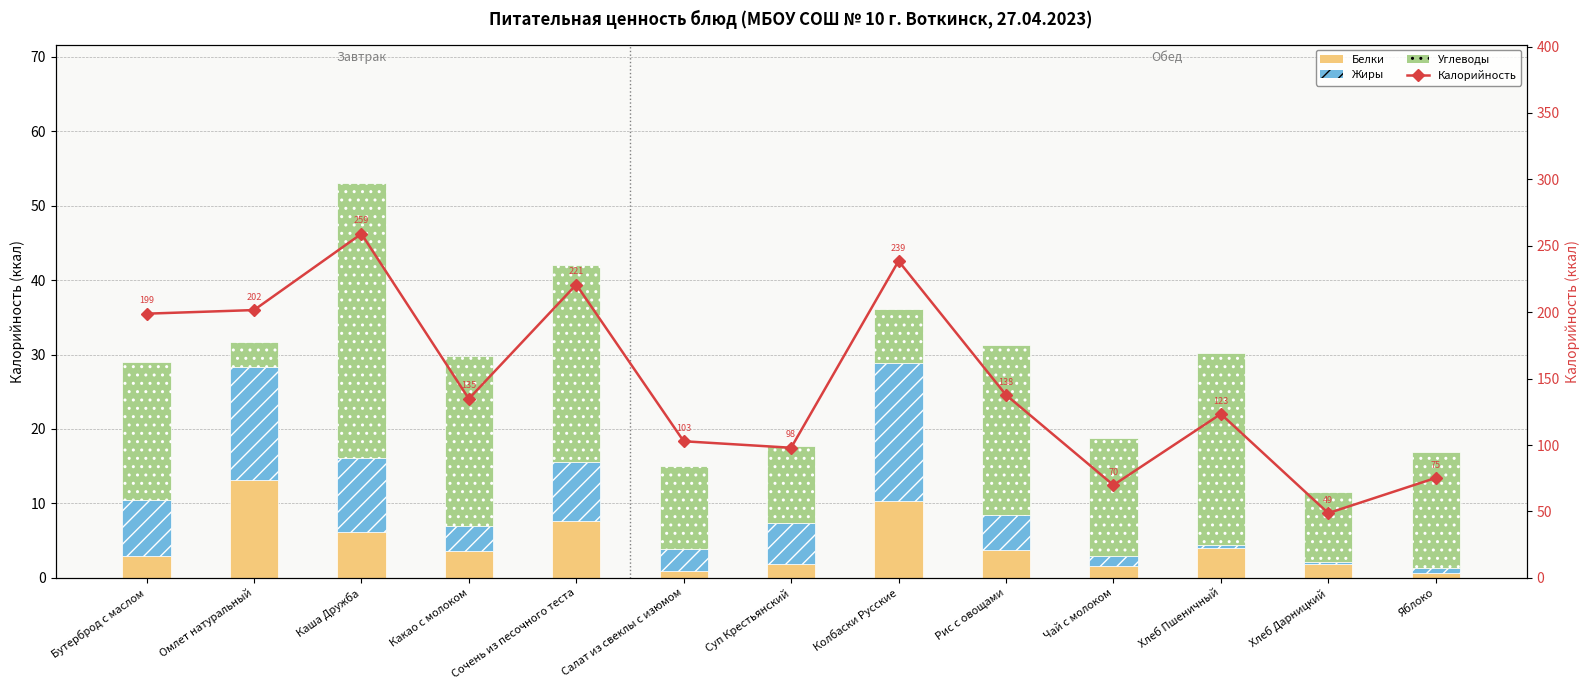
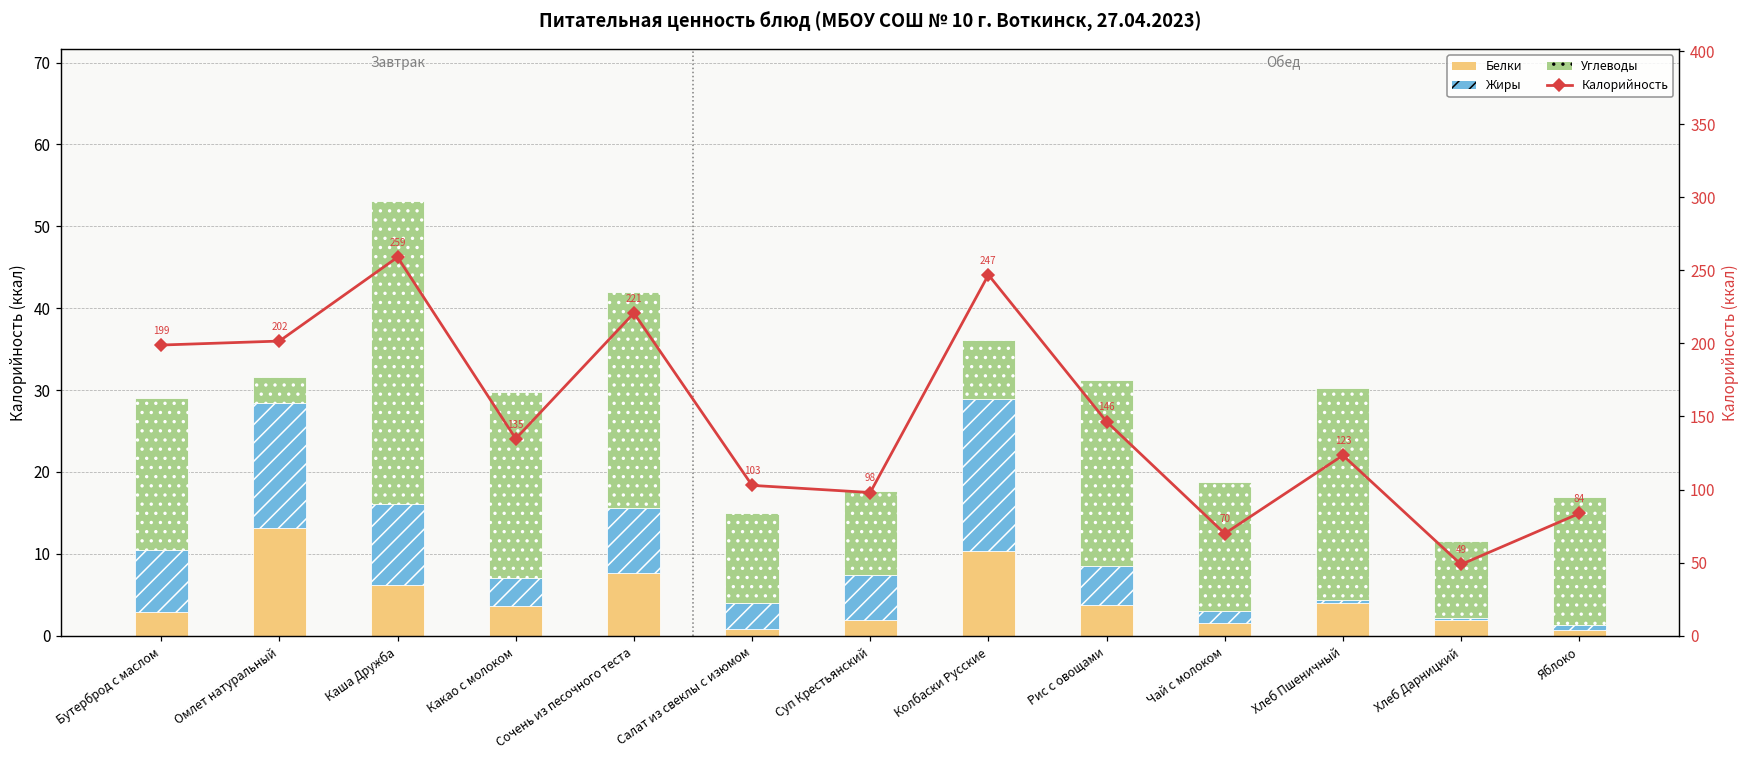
Калорийность, Колбаски Русские: 239 -> 247
Калорийность, Рис с овощами: 138 -> 146
Калорийность, Яблоко: 75 -> 84
